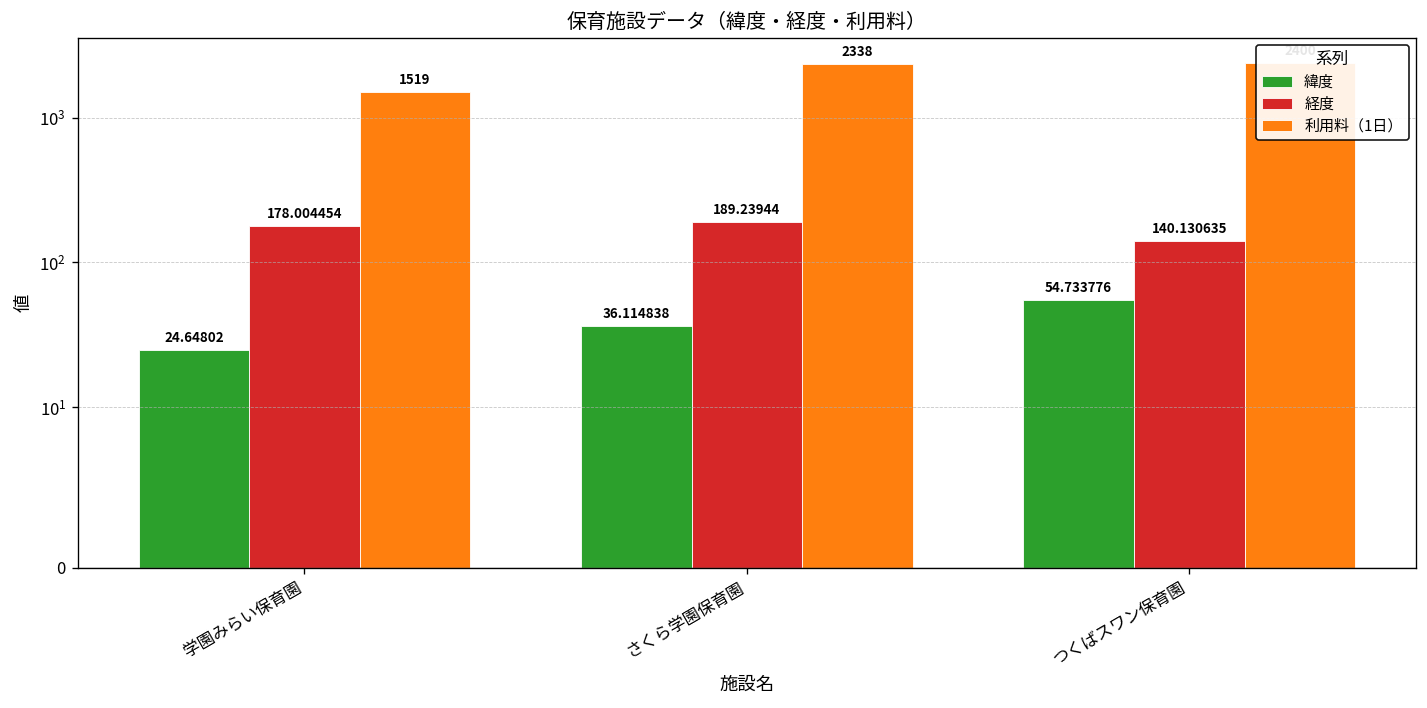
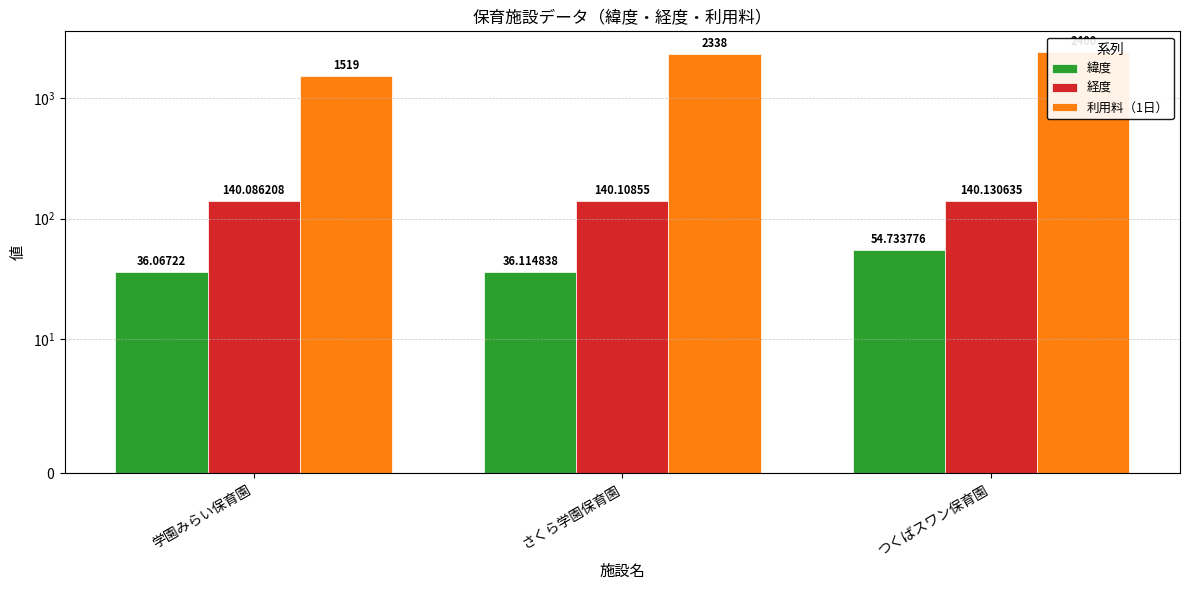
緯度, 学園みらい保育園: 24.64802 -> 36.06722
経度, 学園みらい保育園: 178.004454 -> 140.086208
経度, さくら学園保育園: 189.23944 -> 140.10855
